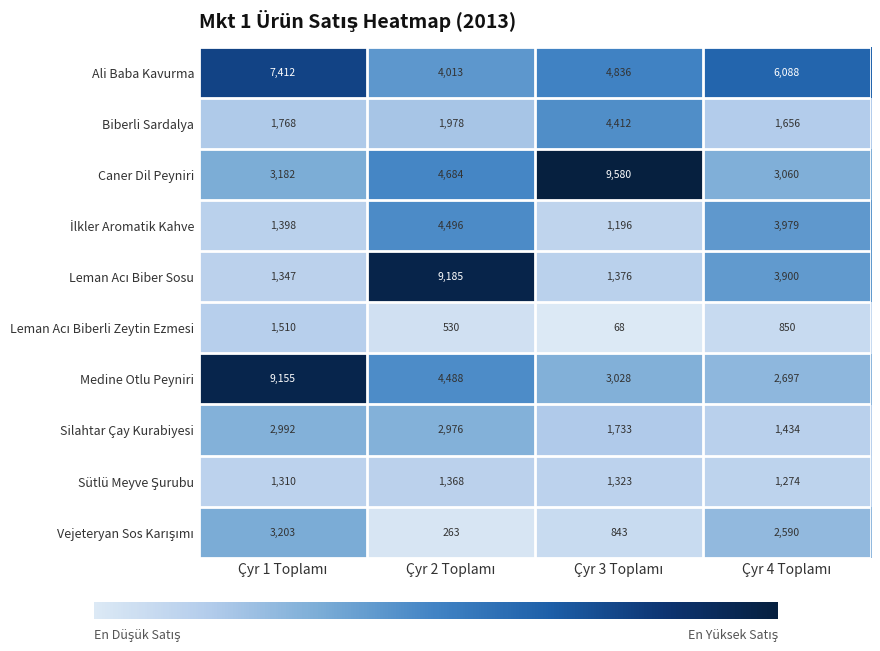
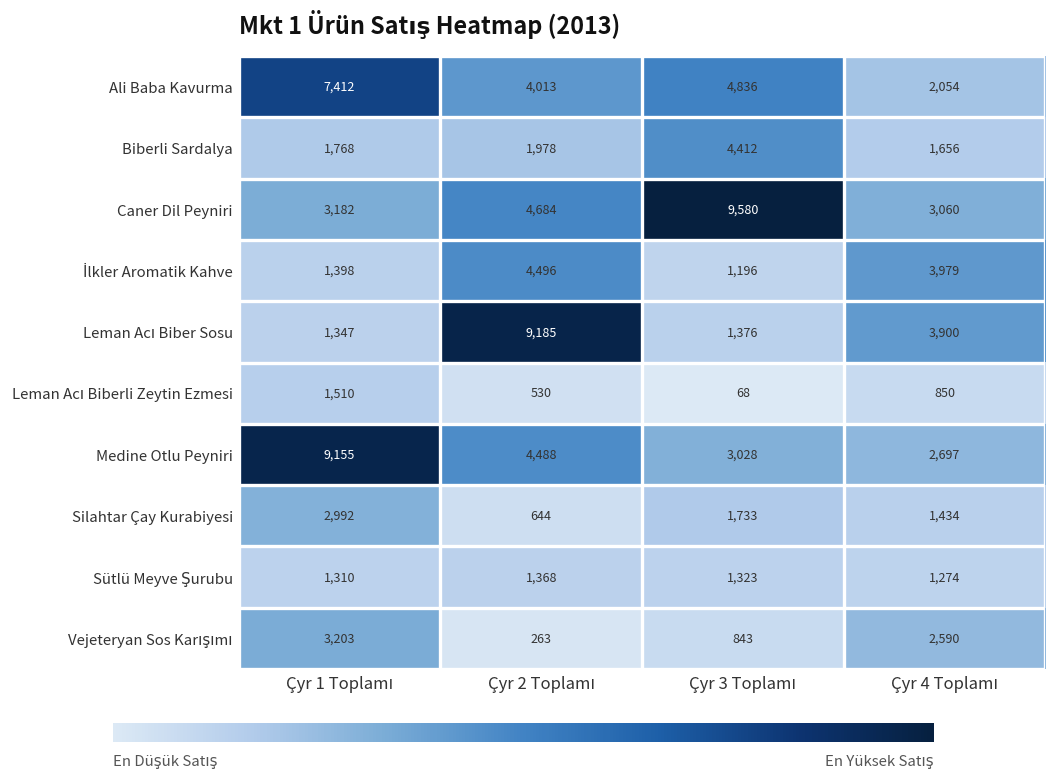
Ali Baba Kavurma, Çyr 4 Toplamı: 6,088 -> 2,054
Silahtar Çay Kurabiyesi, Çyr 2 Toplamı: 2,976 -> 644
